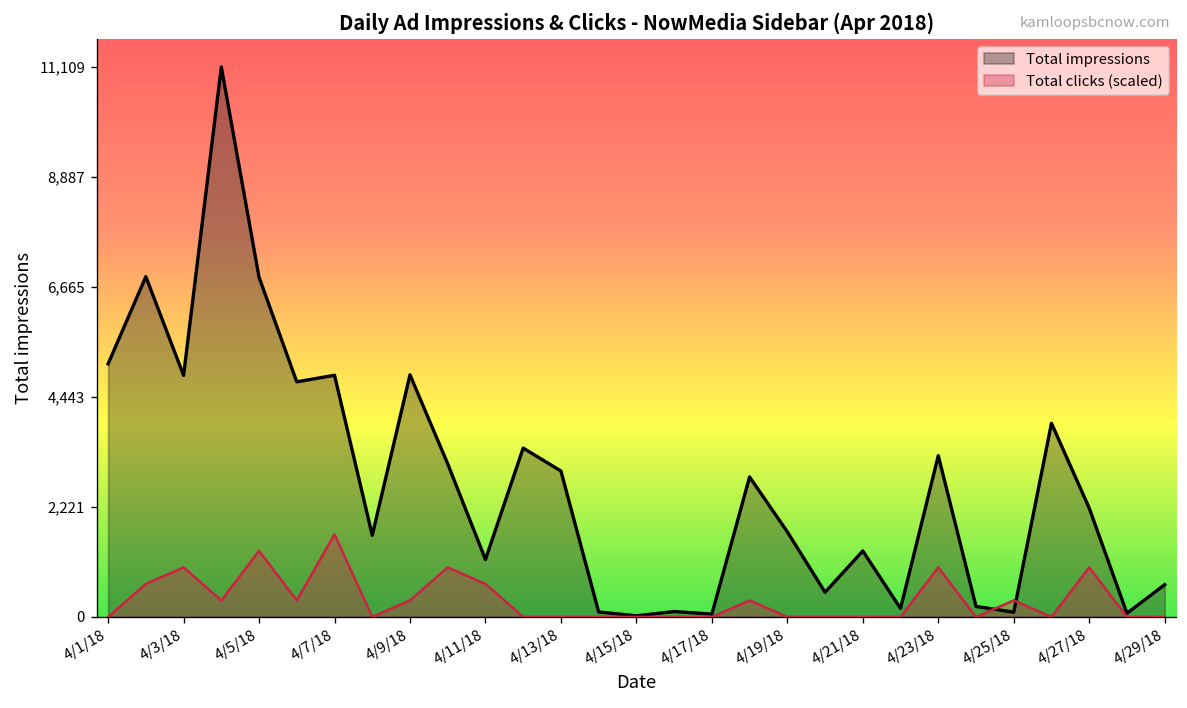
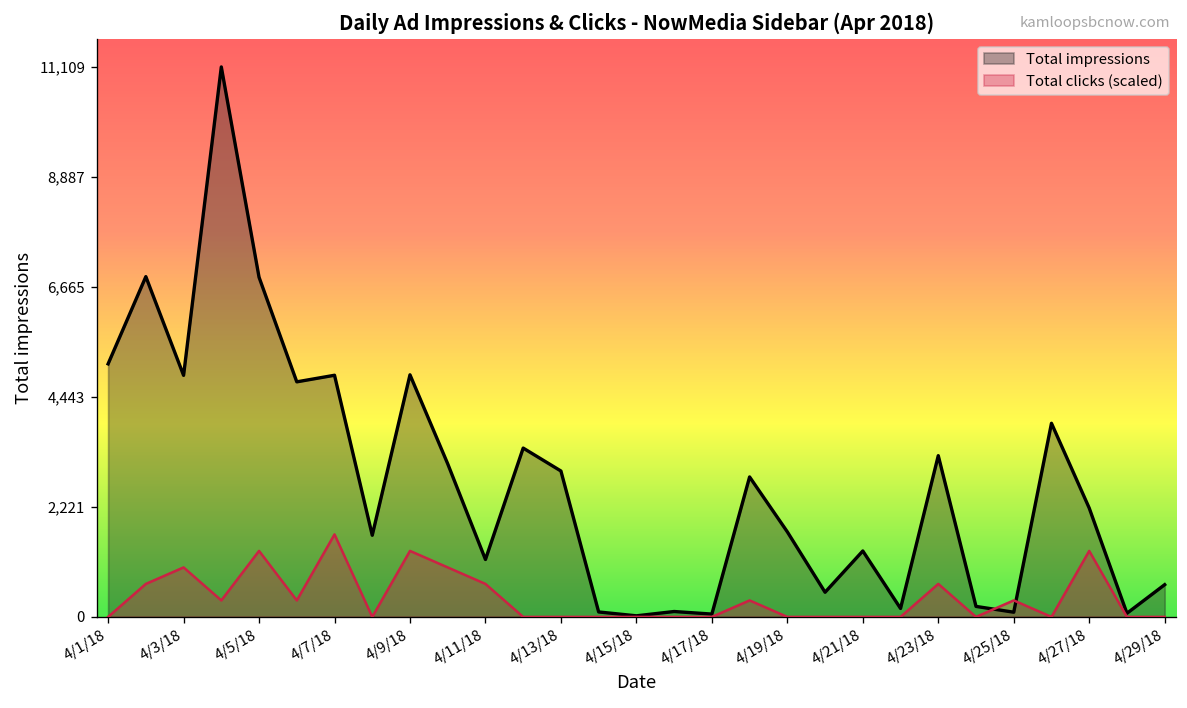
Total clicks (scaled), 4/9/18: 300 -> 1,300
Total clicks (scaled), 4/23/18: 1,000 -> 700
Total clicks (scaled), 4/27/18: 1,000 -> 1,300
